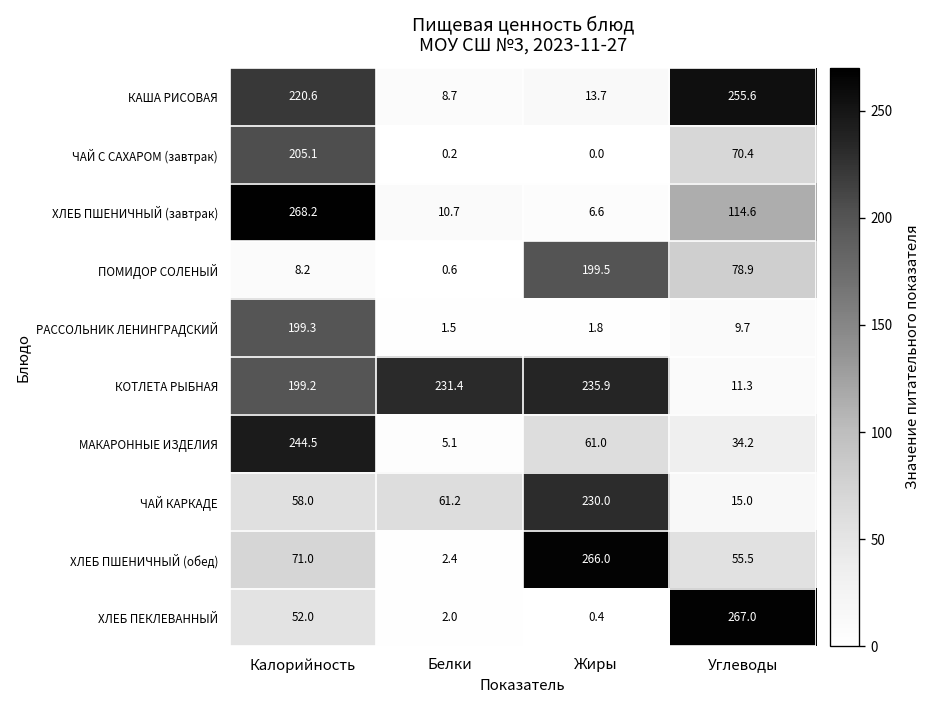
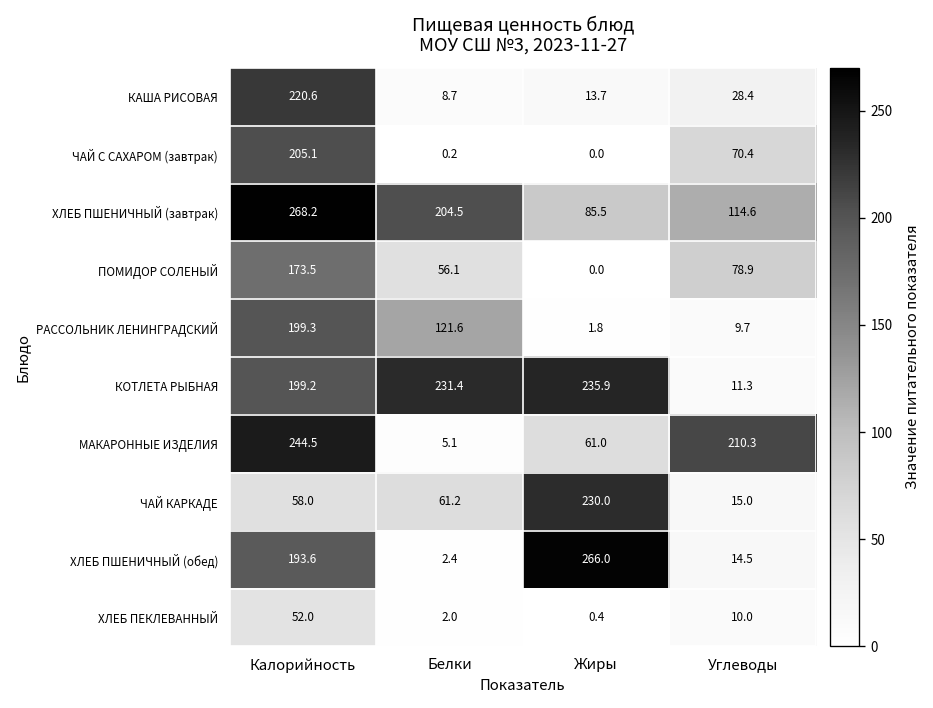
КАША РИСОВАЯ, Углеводы: 255.6 -> 28.4
ХЛЕБ ПШЕНИЧНЫЙ (завтрак), Белки: 10.7 -> 204.5
ХЛЕБ ПШЕНИЧНЫЙ (завтрак), Жиры: 6.6 -> 85.5
ПОМИДОР СОЛЕНЫЙ, Калорийность: 8.2 -> 173.5
ПОМИДОР СОЛЕНЫЙ, Белки: 0.6 -> 56.1
ПОМИДОР СОЛЕНЫЙ, Жиры: 199.5 -> 0.0
РАССОЛЬНИК ЛЕНИНГРАДСКИЙ, Белки: 1.5 -> 121.6
МАКАРОННЫЕ ИЗДЕЛИЯ, Углеводы: 34.2 -> 210.3
ХЛЕБ ПШЕНИЧНЫЙ (обед), Калорийность: 71.0 -> 193.6
ХЛЕБ ПШЕНИЧНЫЙ (обед), Углеводы: 55.5 -> 14.5
ХЛЕБ ПЕКЛЕВАННЫЙ, Углеводы: 267.0 -> 10.0
